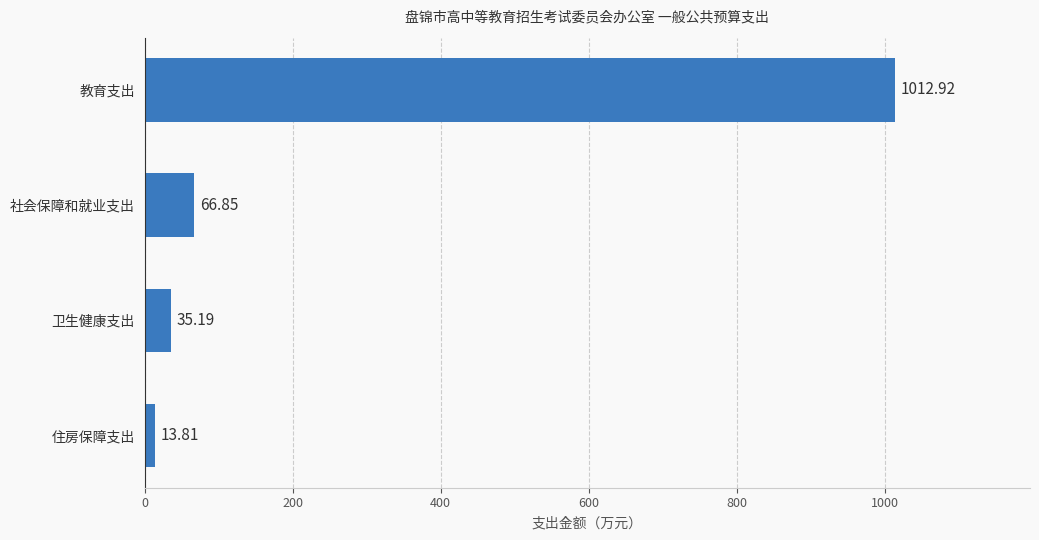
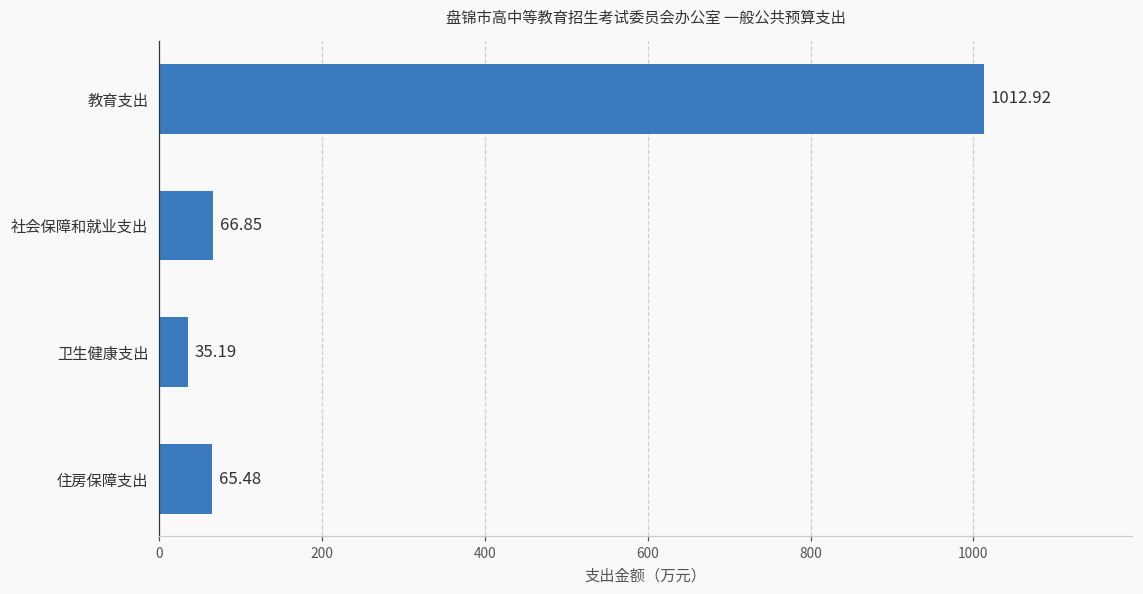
住房保障支出: 13.81 -> 65.48
